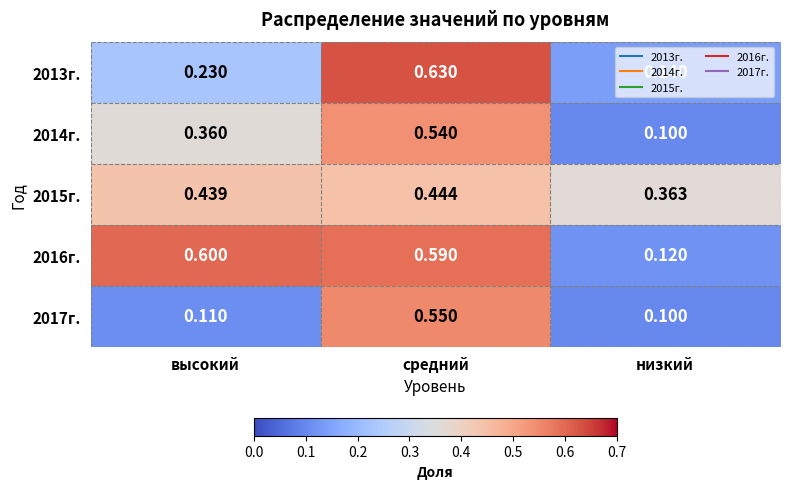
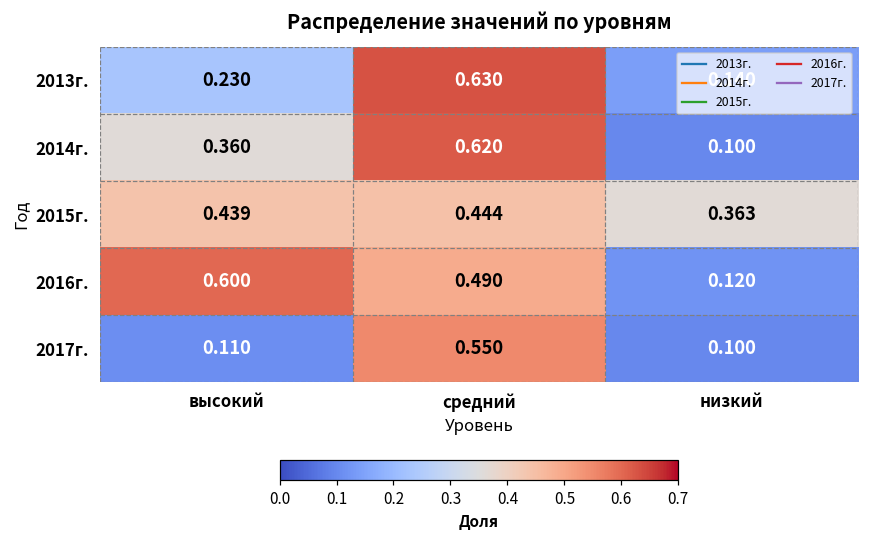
2014г., средний: 0.540 -> 0.620
2016г., средний: 0.590 -> 0.490
